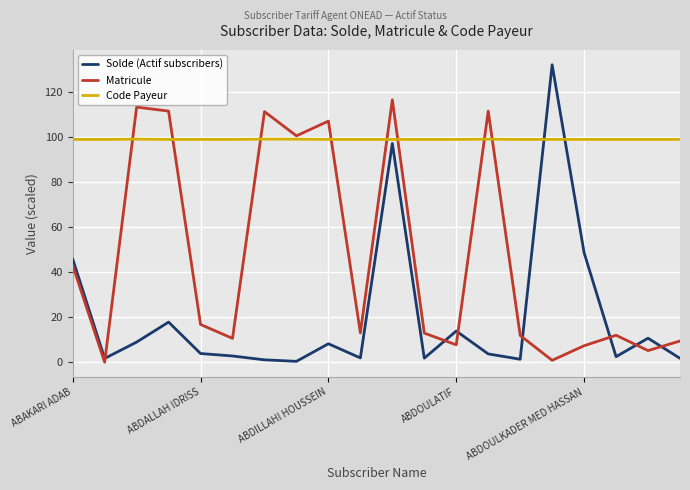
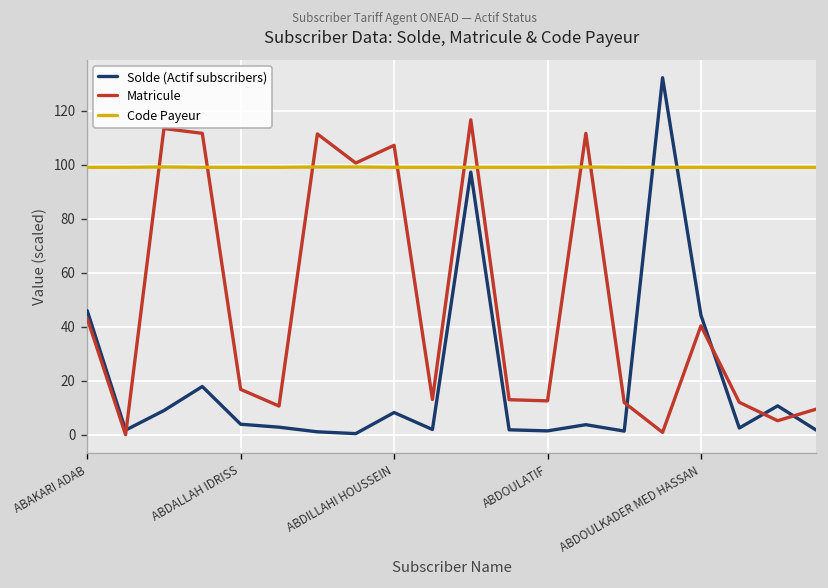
Solde (Actif subscribers), ABDOULATIF: 14 -> 1
Matricule, ABDOULATIF: 8 -> 13
Solde (Actif subscribers), ABDOULKADER MED HASSAN: 49 -> 44
Matricule, ABDOULKADER MED HASSAN: 7 -> 40
